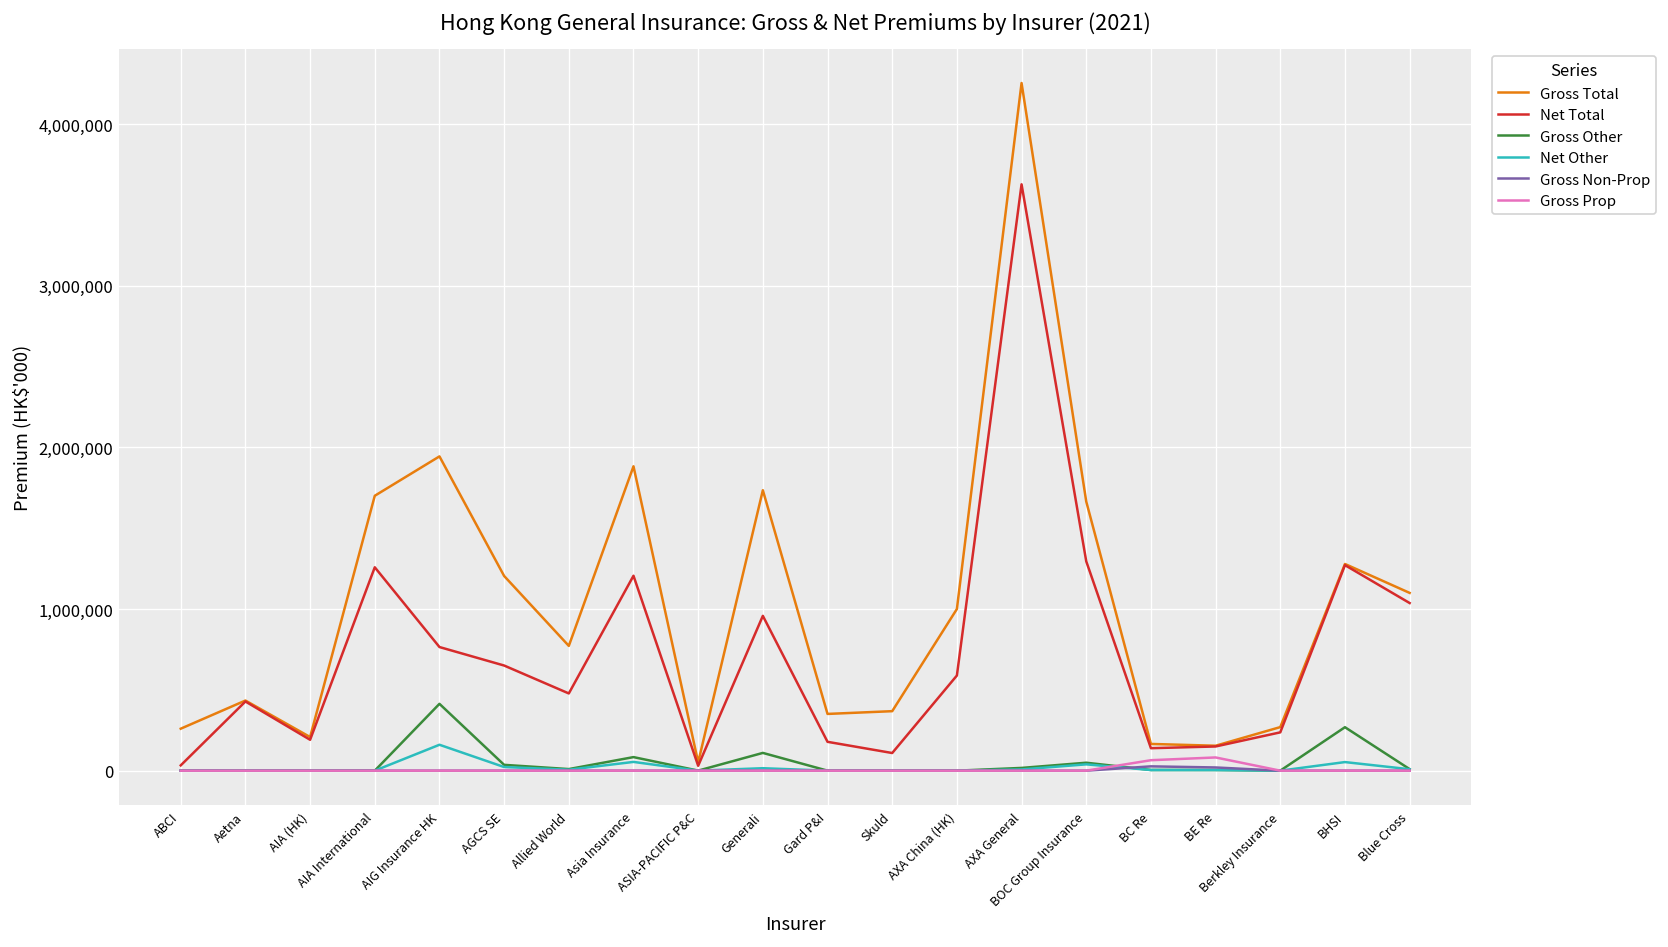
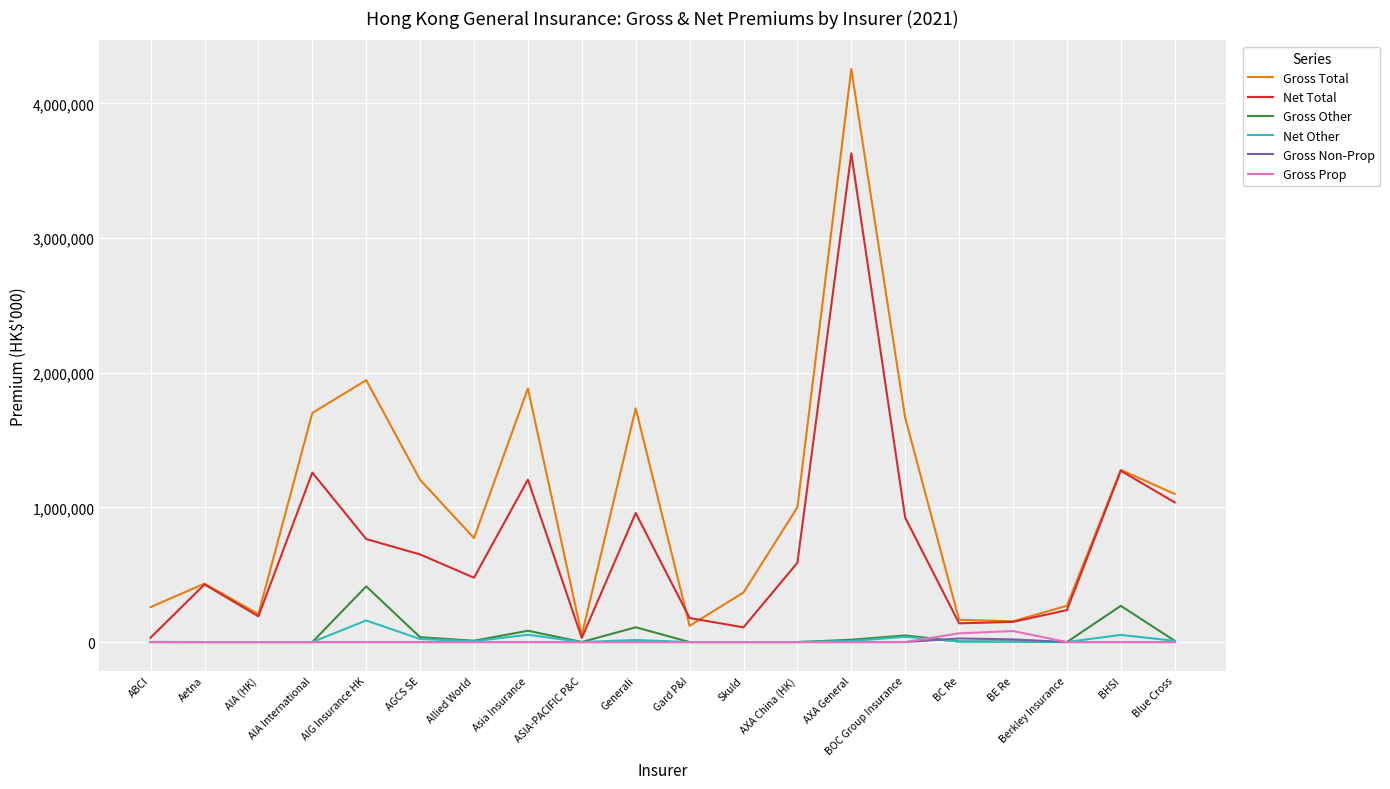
Gross Total, Gard P&I: 350,000 -> 120,000
Net Total, BOC Group Insurance: 1,300,000 -> 920,000
